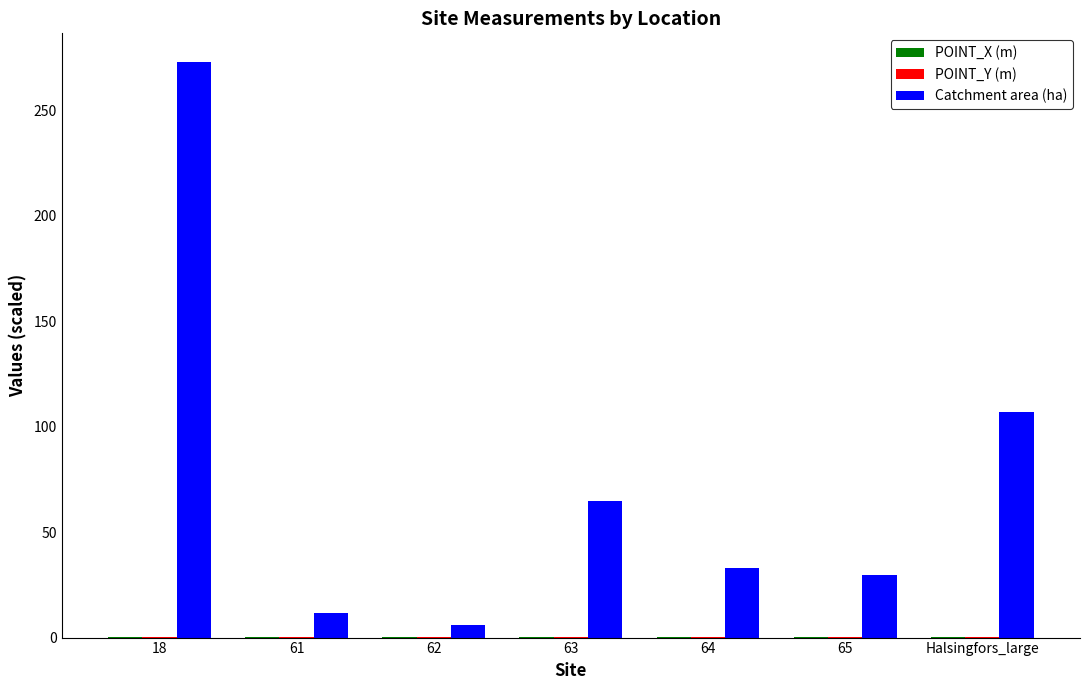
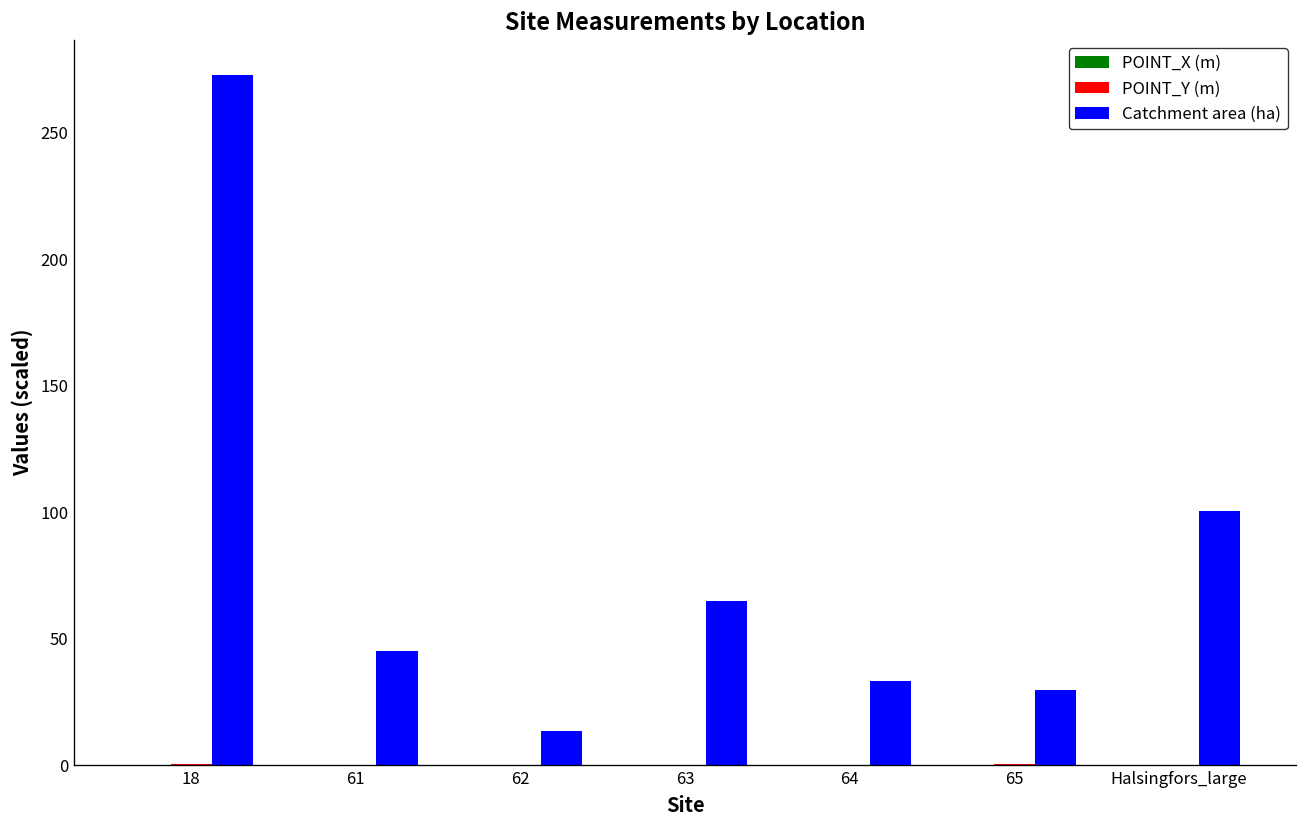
Catchment area (ha), 61: 12 -> 45
Catchment area (ha), 62: 6 -> 14
Catchment area (ha), Halsingfors_large: 107 -> 100
